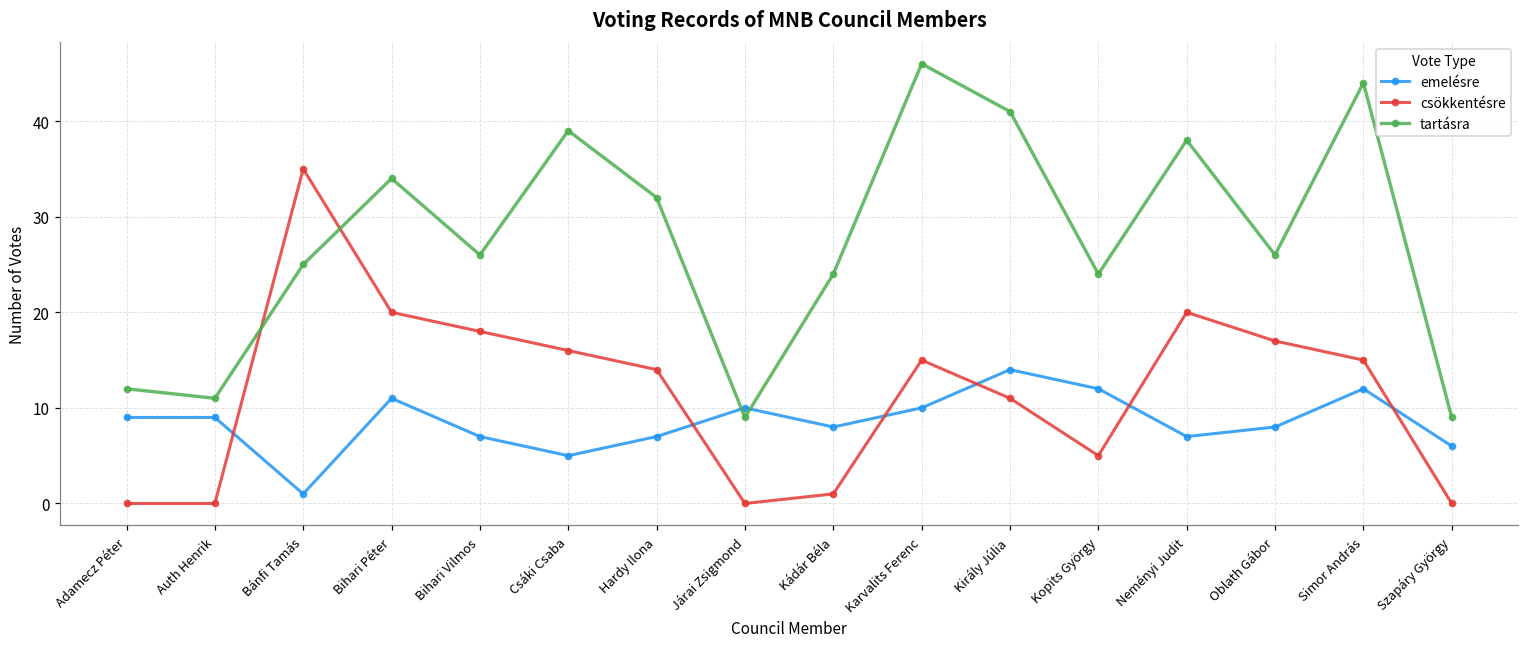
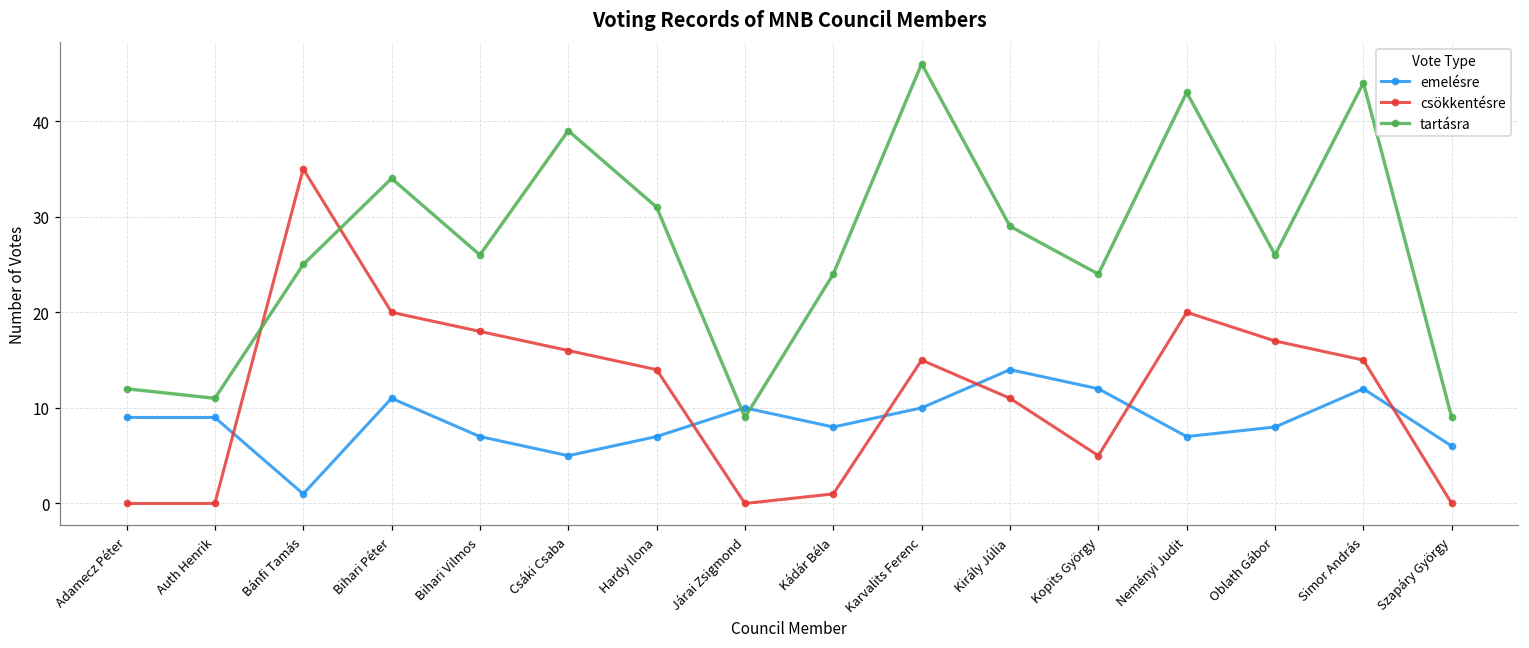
tartásra, Hardy Ilona: 32 -> 31
tartásra, Király Júlia: 41 -> 29
tartásra, Neményi Judit: 38 -> 43
